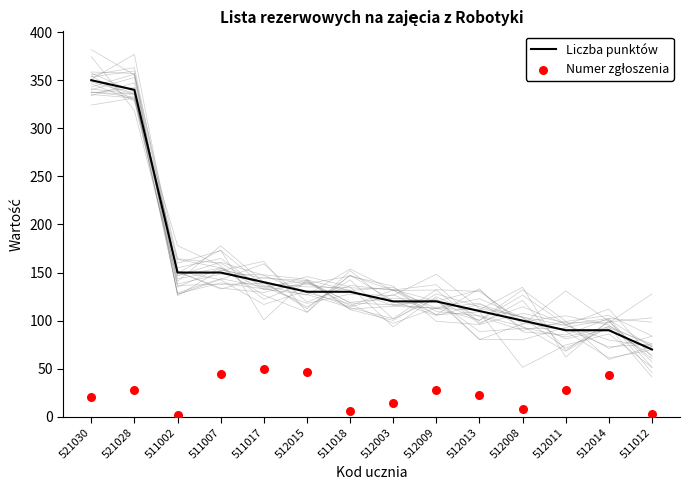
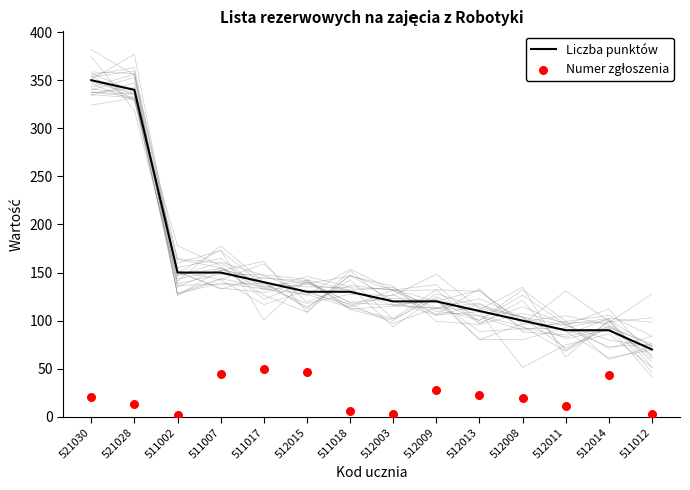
Numer zgłoszenia, 521028: 30 -> 10
Numer zgłoszenia, 512003: 10 -> 0
Numer zgłoszenia, 512008: 10 -> 20
Numer zgłoszenia, 512011: 30 -> 10
